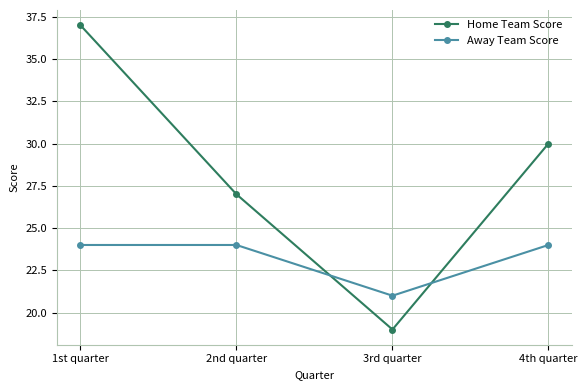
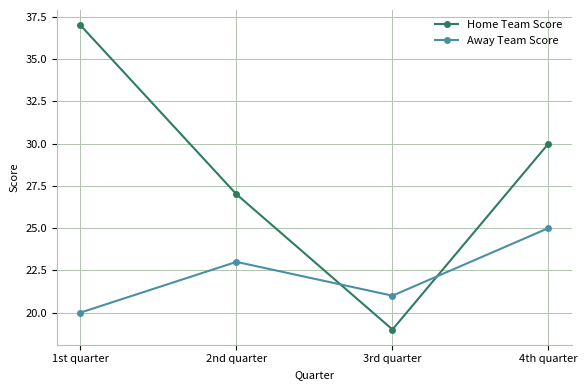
Away Team Score, 1st quarter: 24 -> 20
Away Team Score, 2nd quarter: 24 -> 23
Away Team Score, 4th quarter: 24 -> 25
